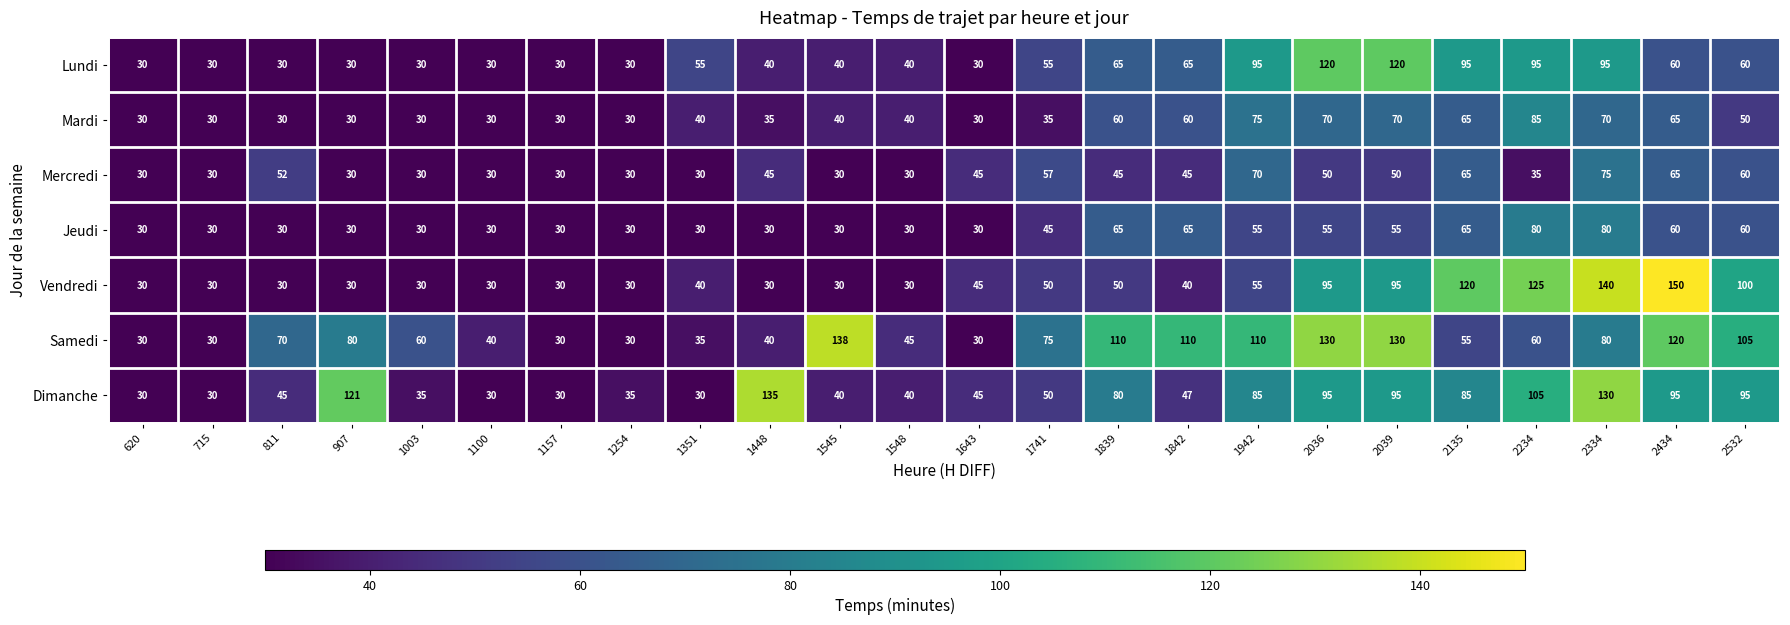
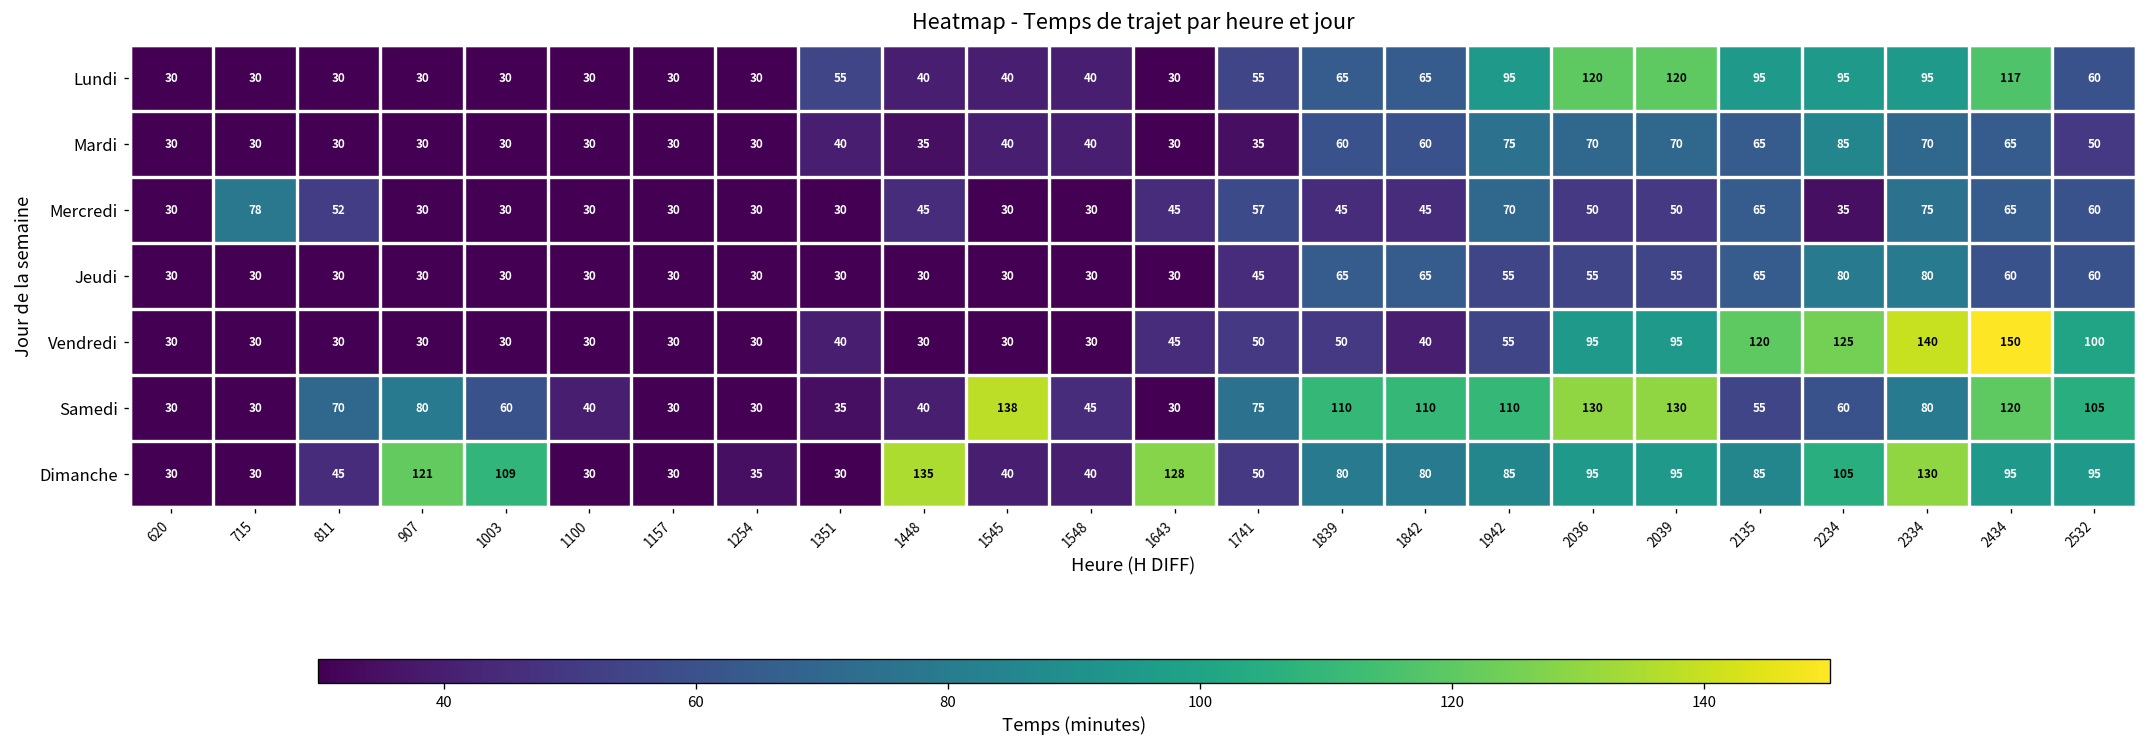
Lundi, 2434: 60 -> 117
Mercredi, 715: 30 -> 78
Dimanche, 1003: 35 -> 109
Dimanche, 1643: 45 -> 128
Dimanche, 1842: 47 -> 80
